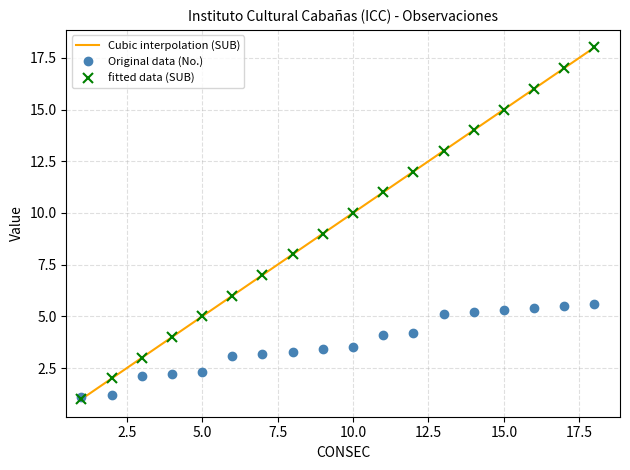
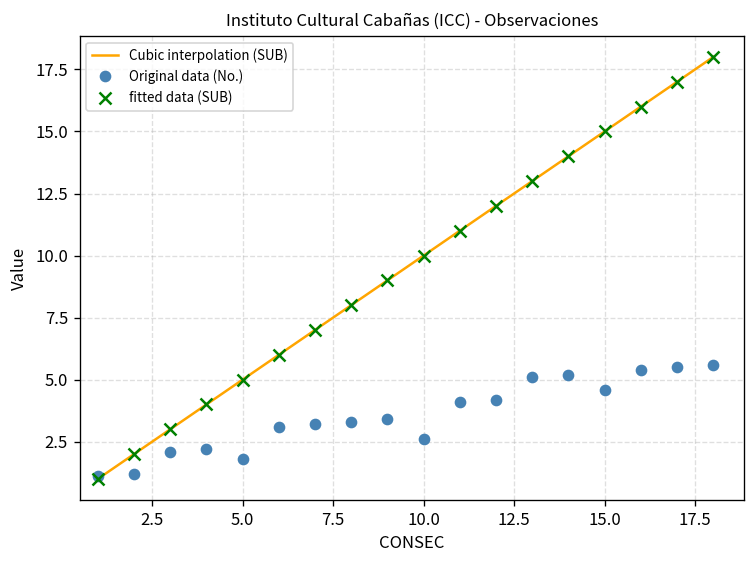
Original data (No.), 5.0: 2.3 -> 1.8
Original data (No.), 10.0: 3.5 -> 2.6
Original data (No.), 15.0: 5.3 -> 4.6
